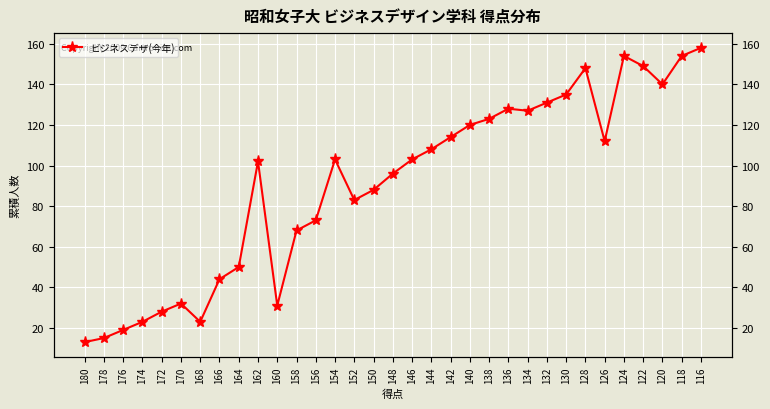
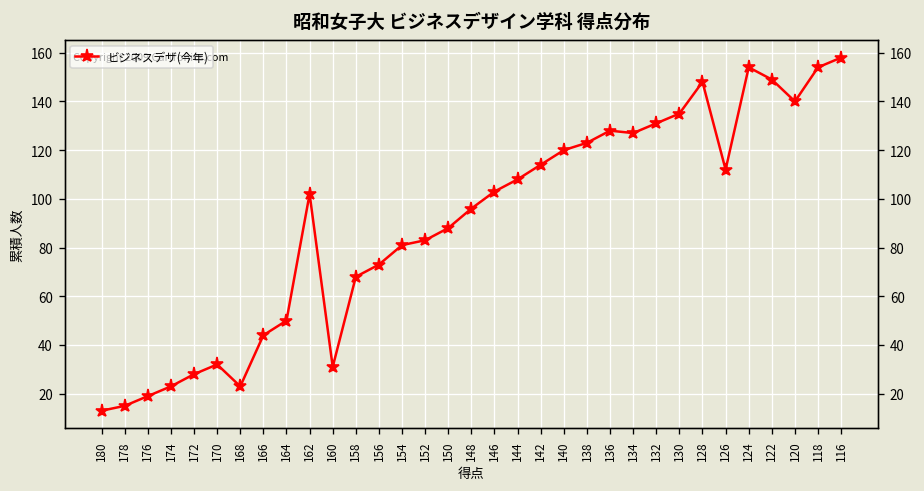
154: 103 -> 81
